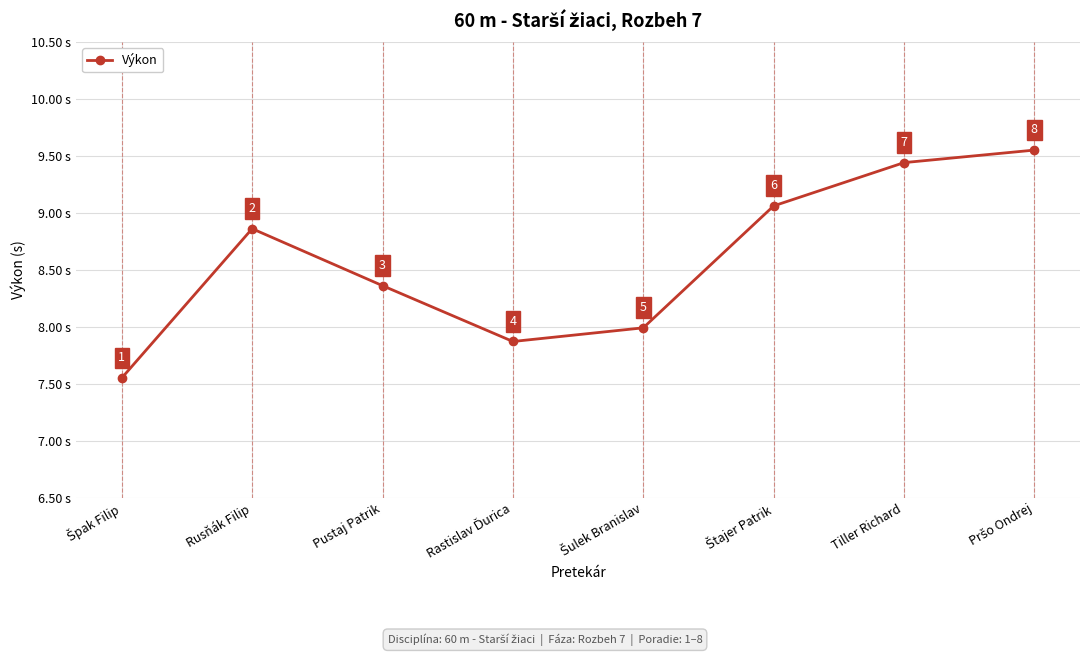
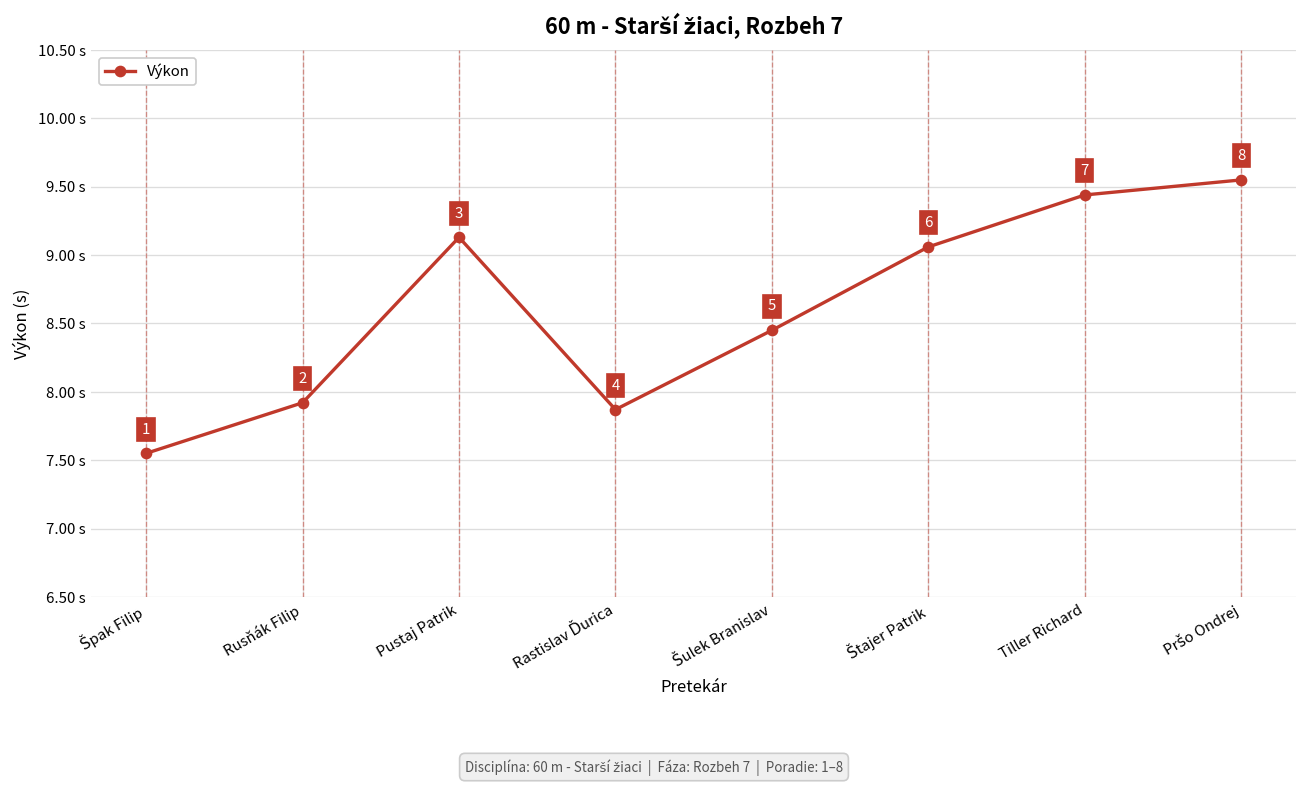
Rusňák Filip: 8.86 s -> 7.92 s
Pustaj Patrik: 8.36 s -> 9.13 s
Šulek Branislav: 7.99 s -> 8.45 s
